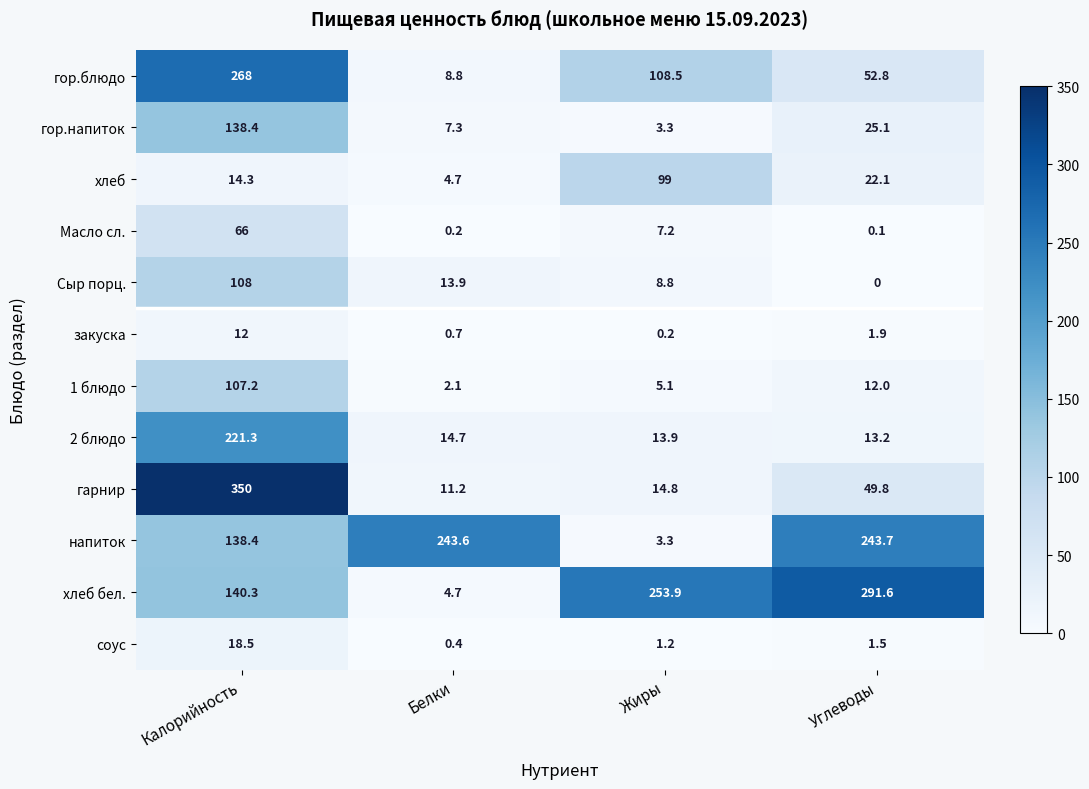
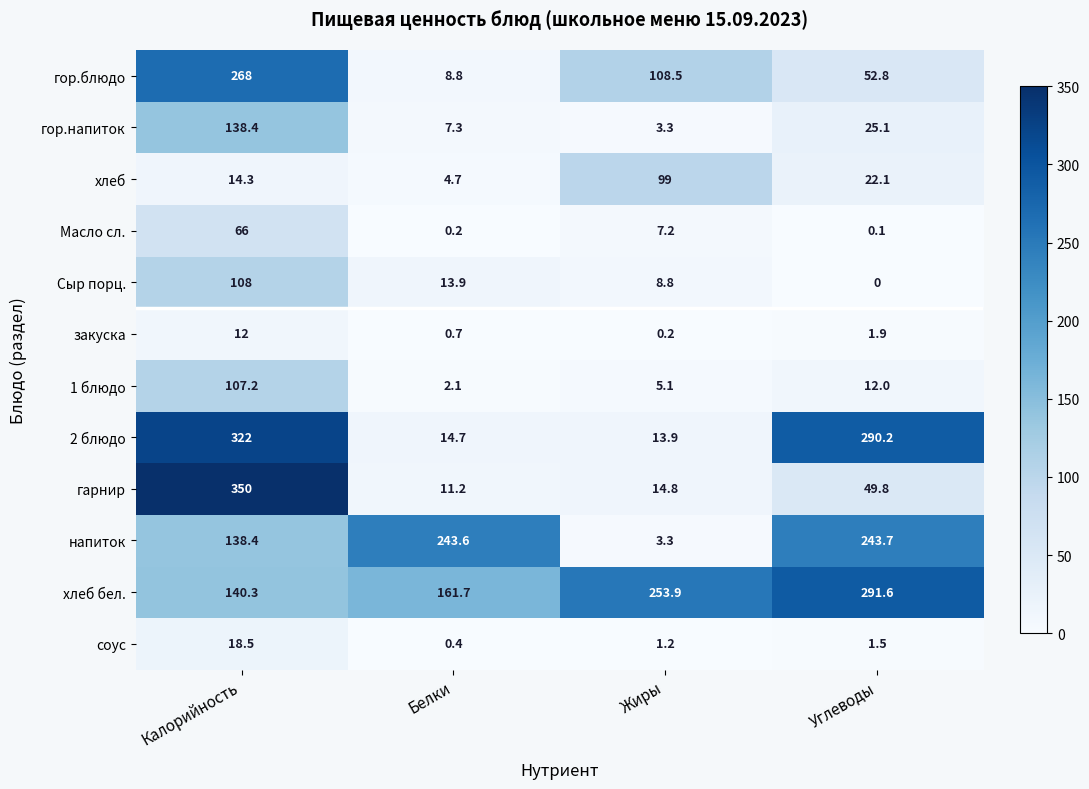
2 блюдо, Калорийность: 221.3 -> 322
2 блюдо, Углеводы: 13.2 -> 290.2
хлеб бел., Белки: 4.7 -> 161.7
